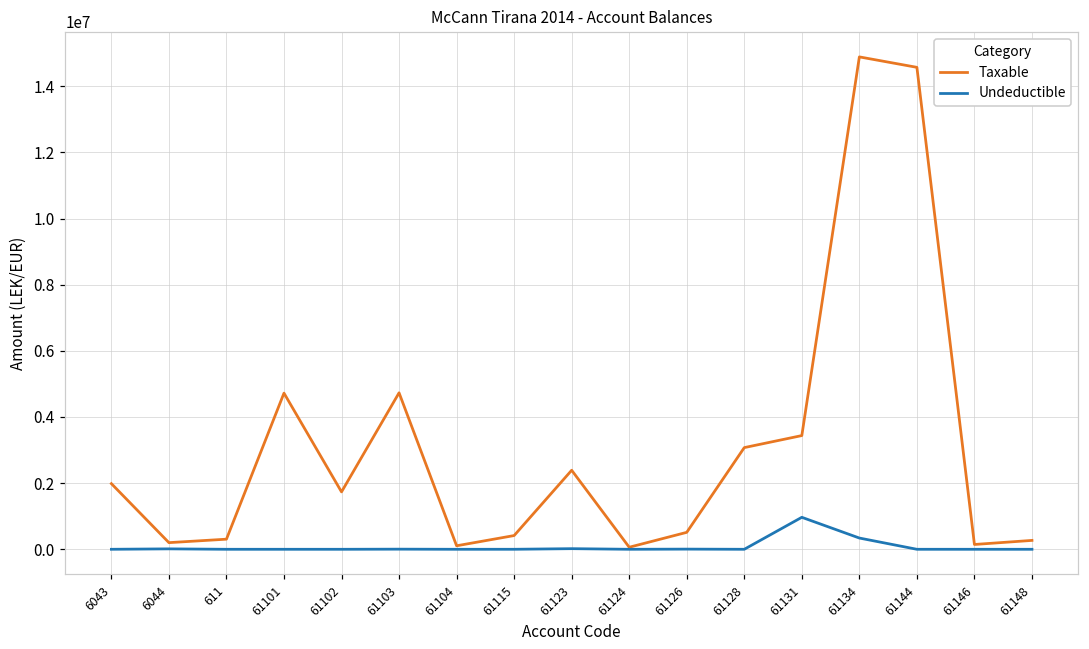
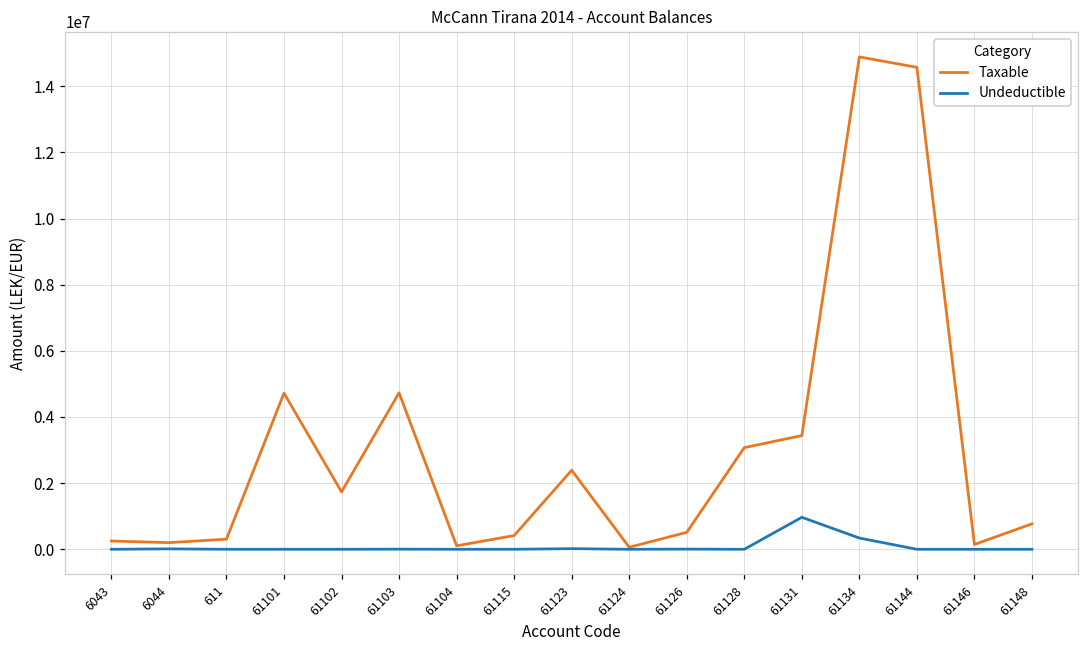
Taxable, 6043: 2000000 -> 300000
Taxable, 61148: 300000 -> 800000
